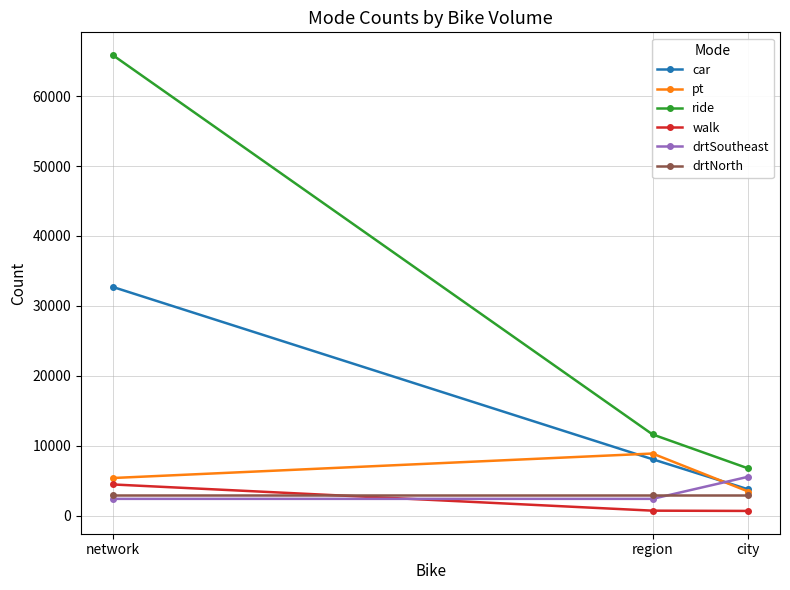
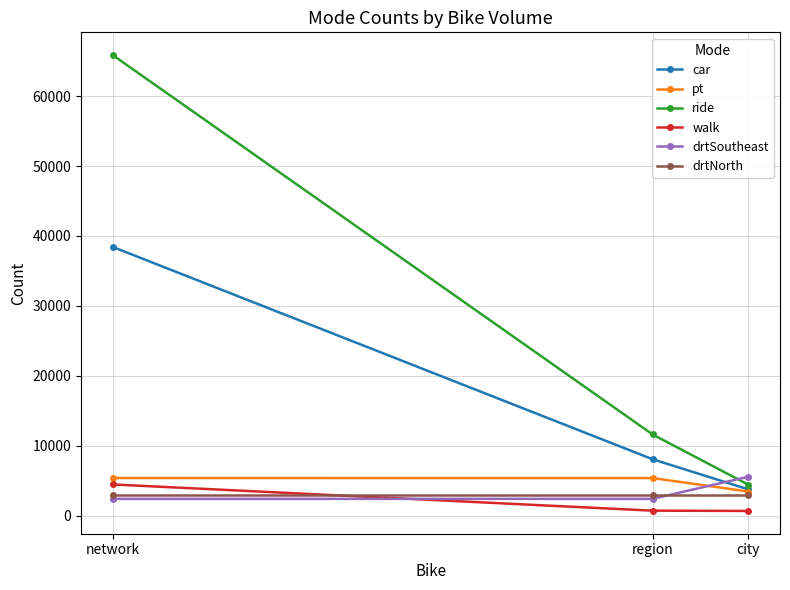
car, network: 33000 -> 38000
pt, region: 9000 -> 5000
ride, city: 7000 -> 4000
